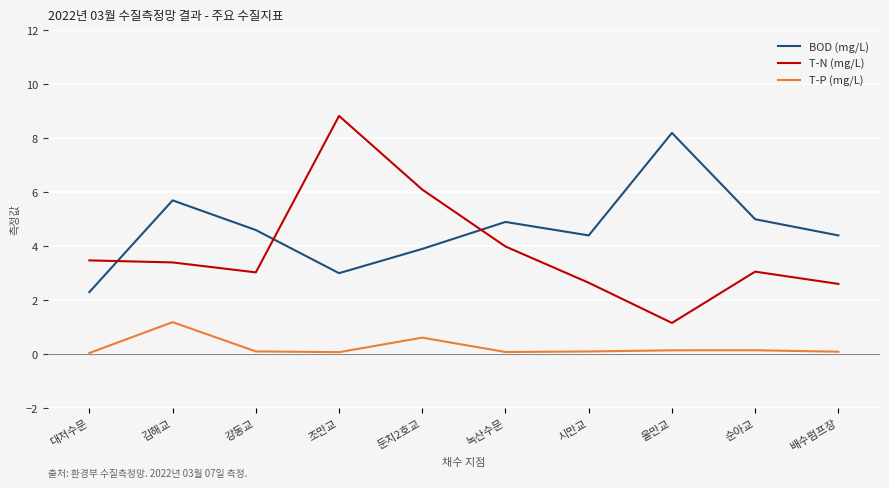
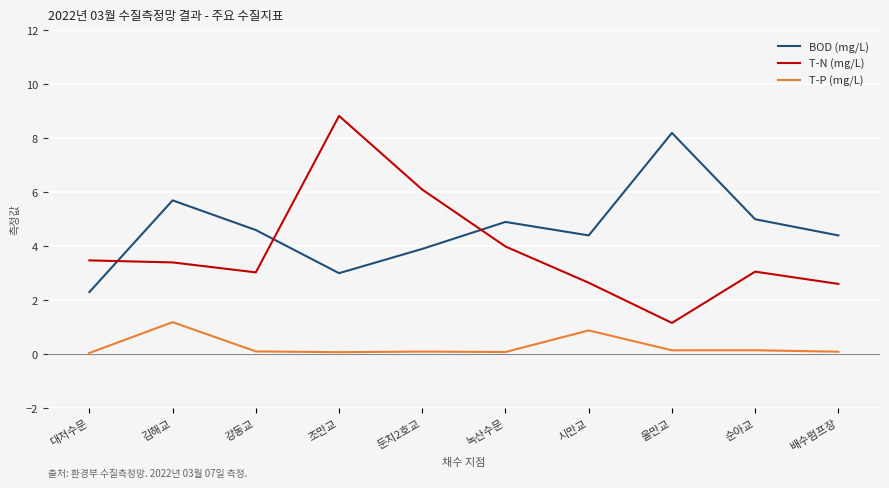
T-P (mg/L), 둔치2호교: 0.6 -> 0.1
T-P (mg/L), 시만교: 0.1 -> 0.9
